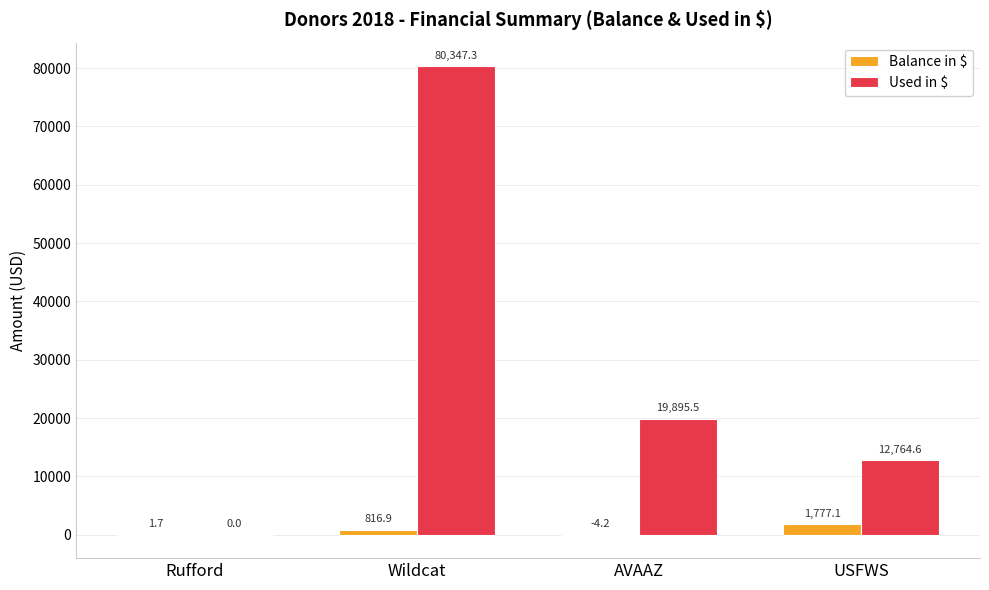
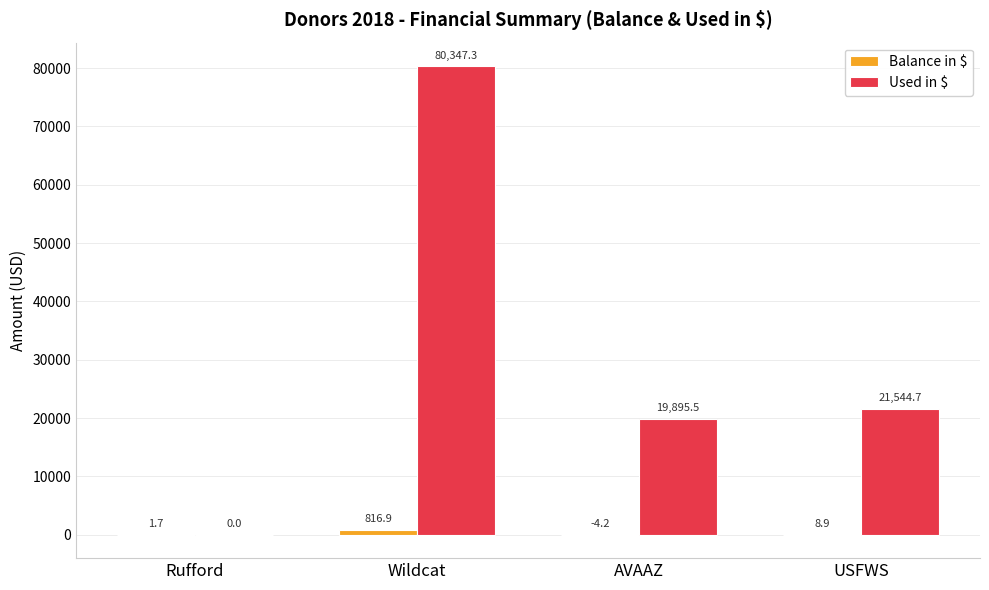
Balance in $, USFWS: 1,777.1 -> 8.9
Used in $, USFWS: 12,764.6 -> 21,544.7
